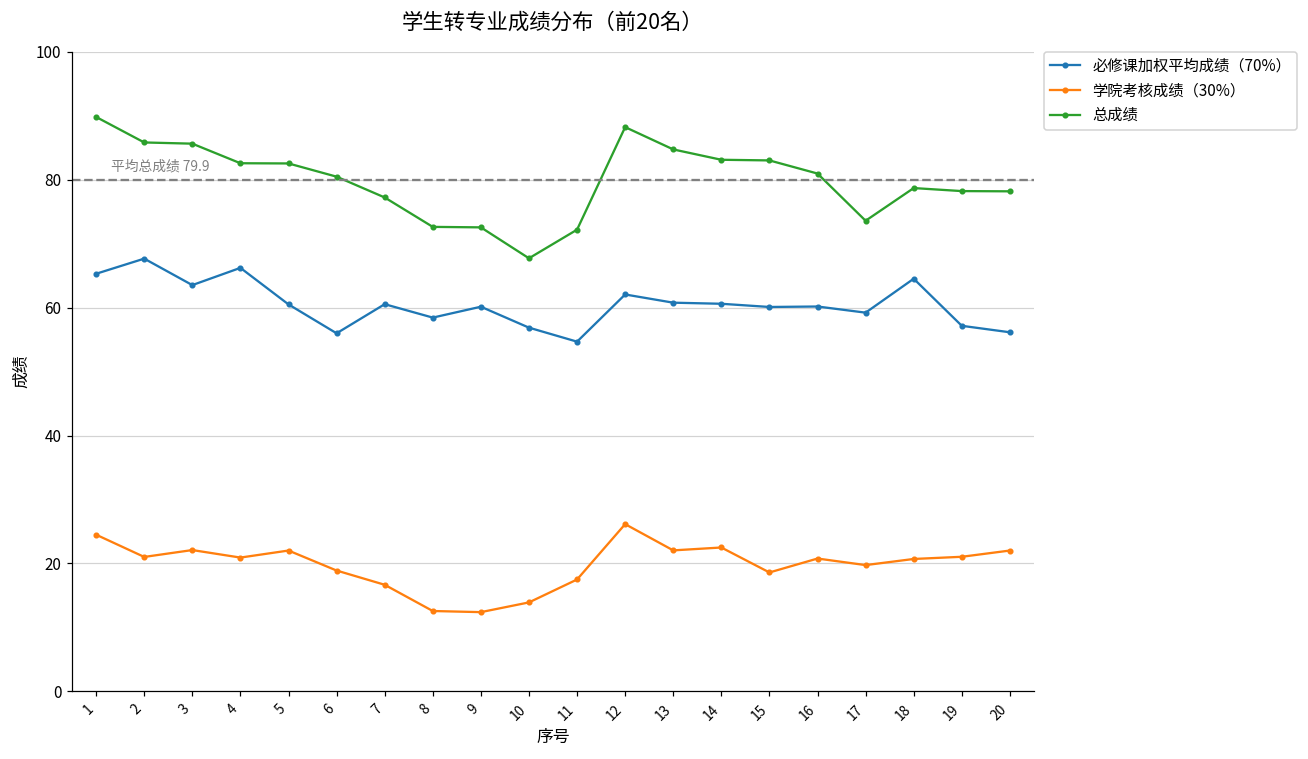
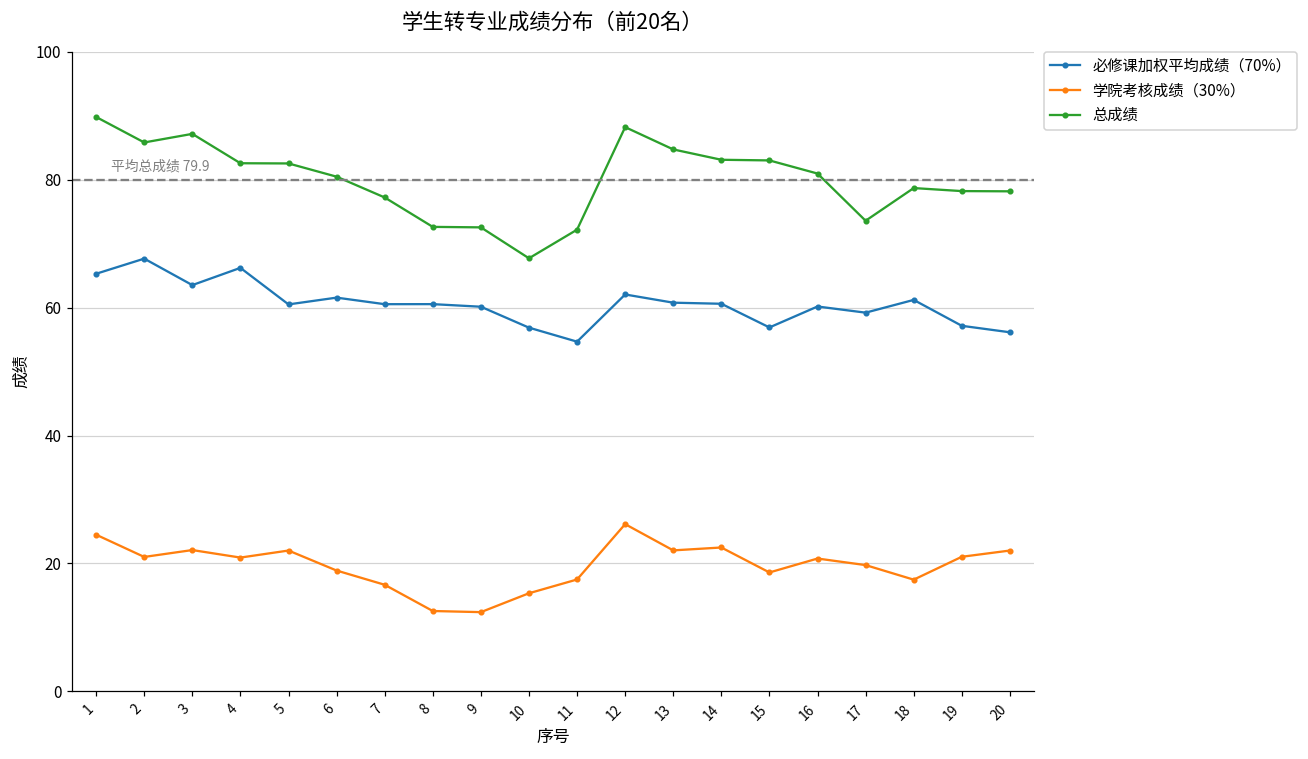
总成绩, 3: 86 -> 87
必修课加权平均成绩（70%）, 6: 56 -> 62
必修课加权平均成绩（70%）, 8: 58 -> 61
学院考核成绩（30%）, 10: 14 -> 15
必修课加权平均成绩（70%）, 15: 60 -> 57
必修课加权平均成绩（70%）, 18: 64 -> 61
学院考核成绩（30%）, 18: 21 -> 17
